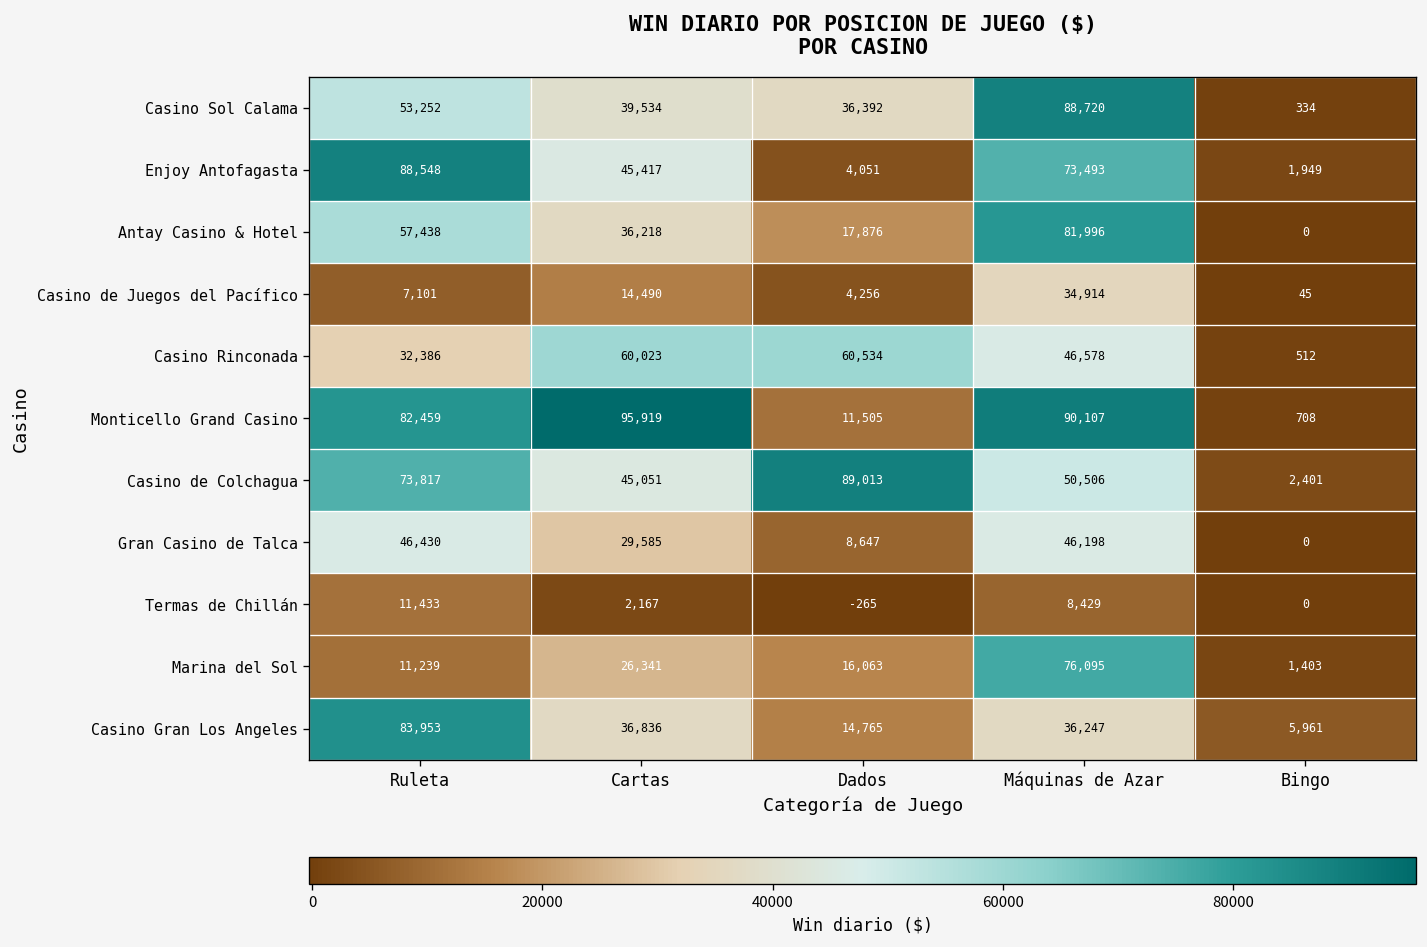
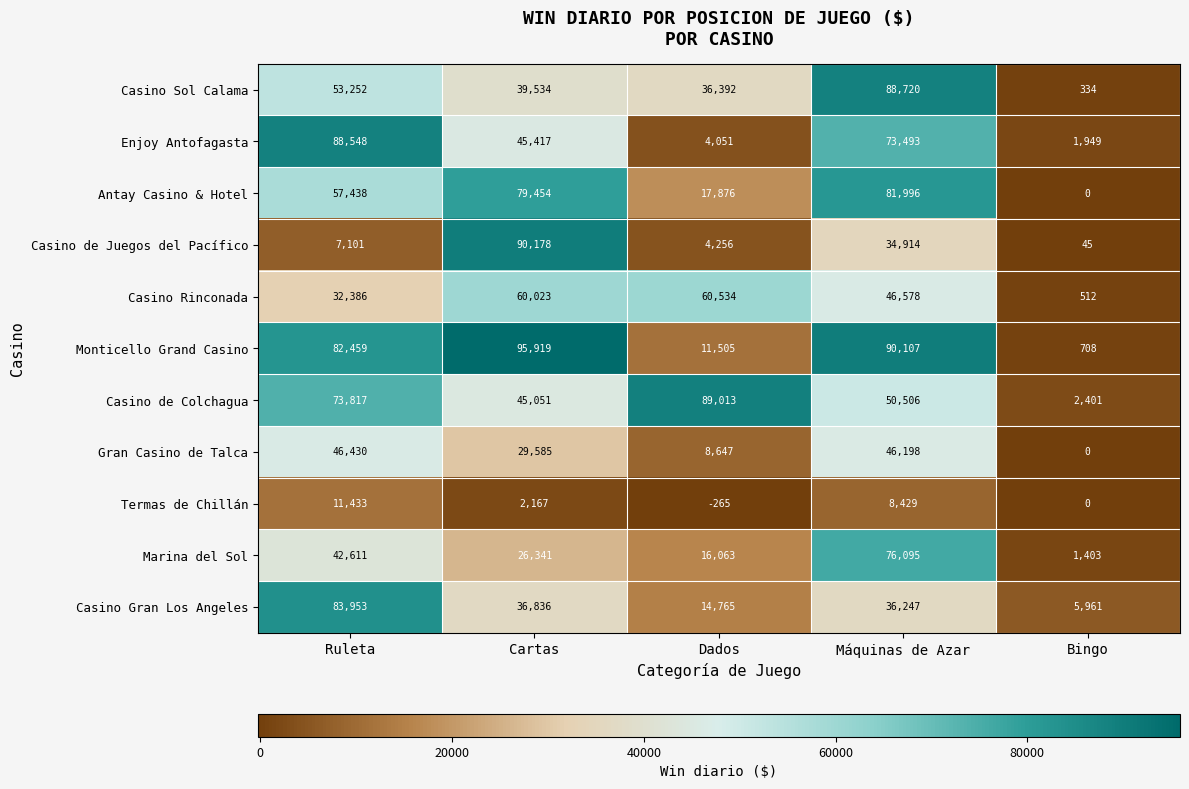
Antay Casino & Hotel, Cartas: 36,218 -> 79,454
Casino de Juegos del Pacífico, Cartas: 14,490 -> 90,178
Marina del Sol, Ruleta: 11,239 -> 42,611
